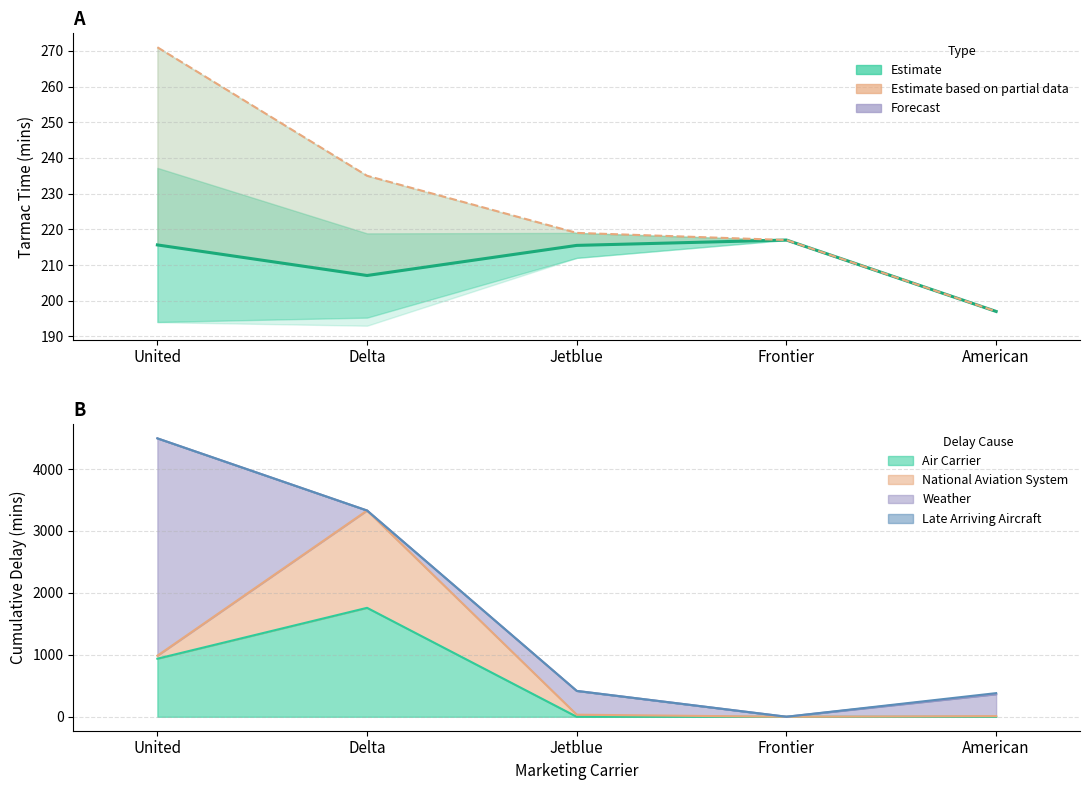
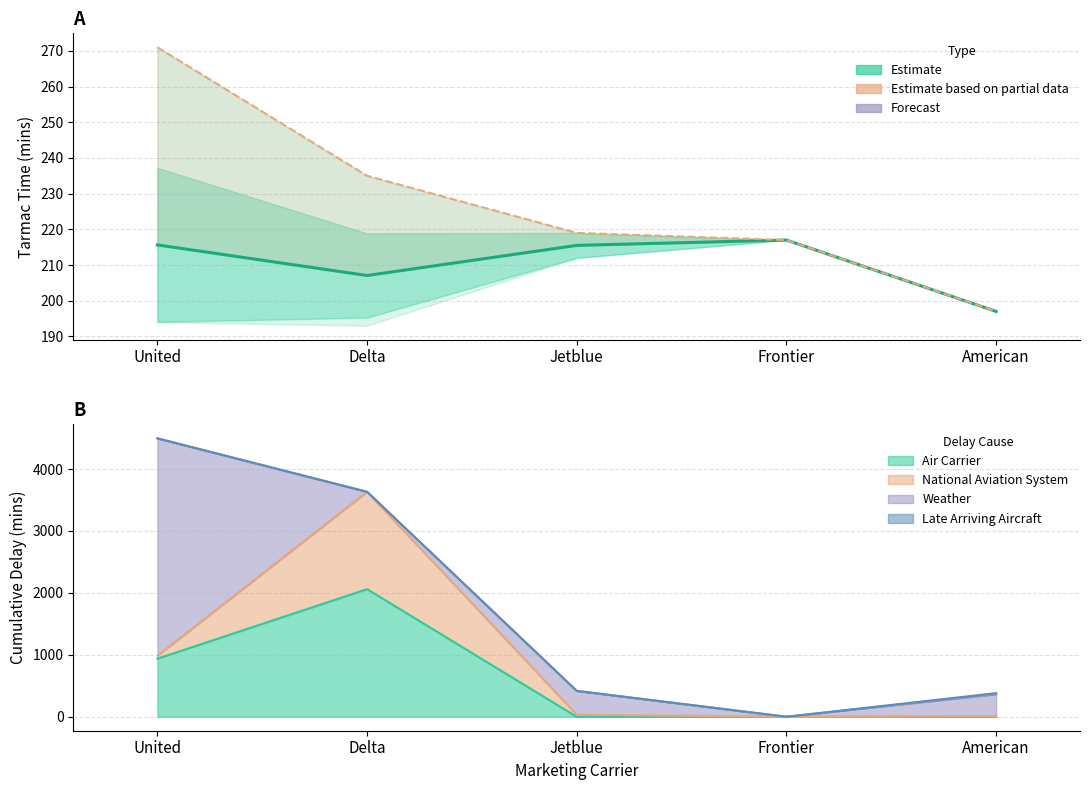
B, Air Carrier, Delta: 1800 -> 2100
